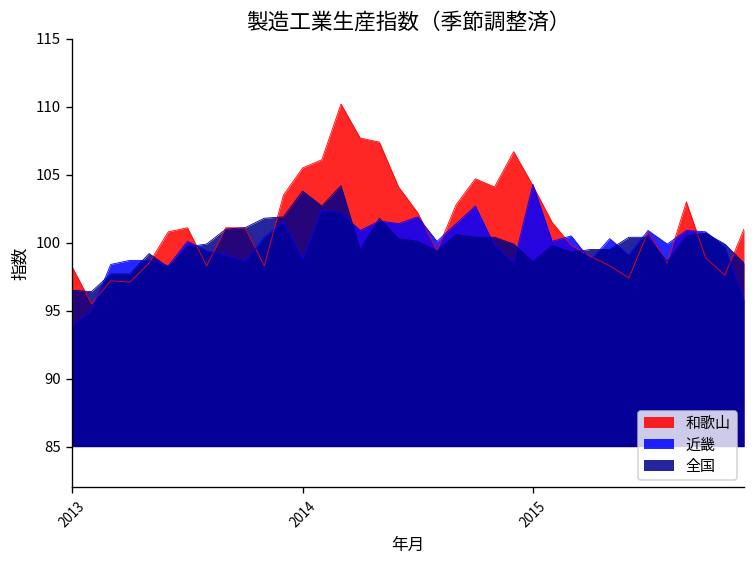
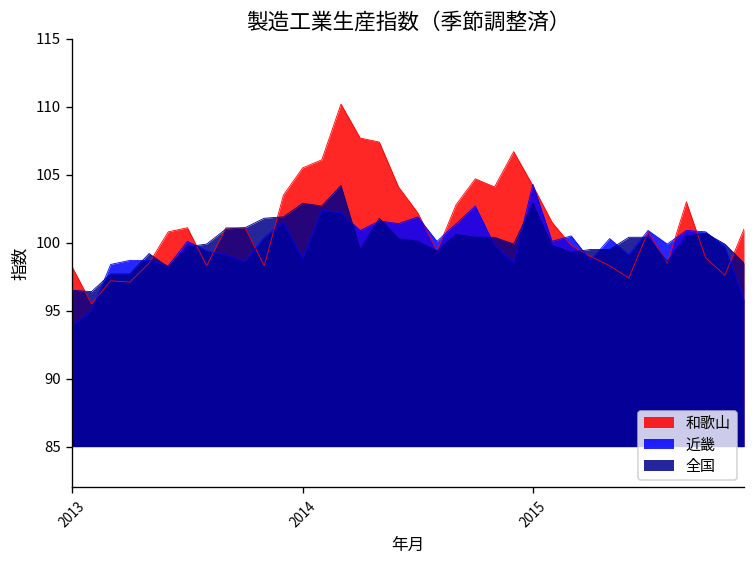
全国, 2014: 103.8 -> 102.9
全国, 2015: 98.6 -> 102.9
